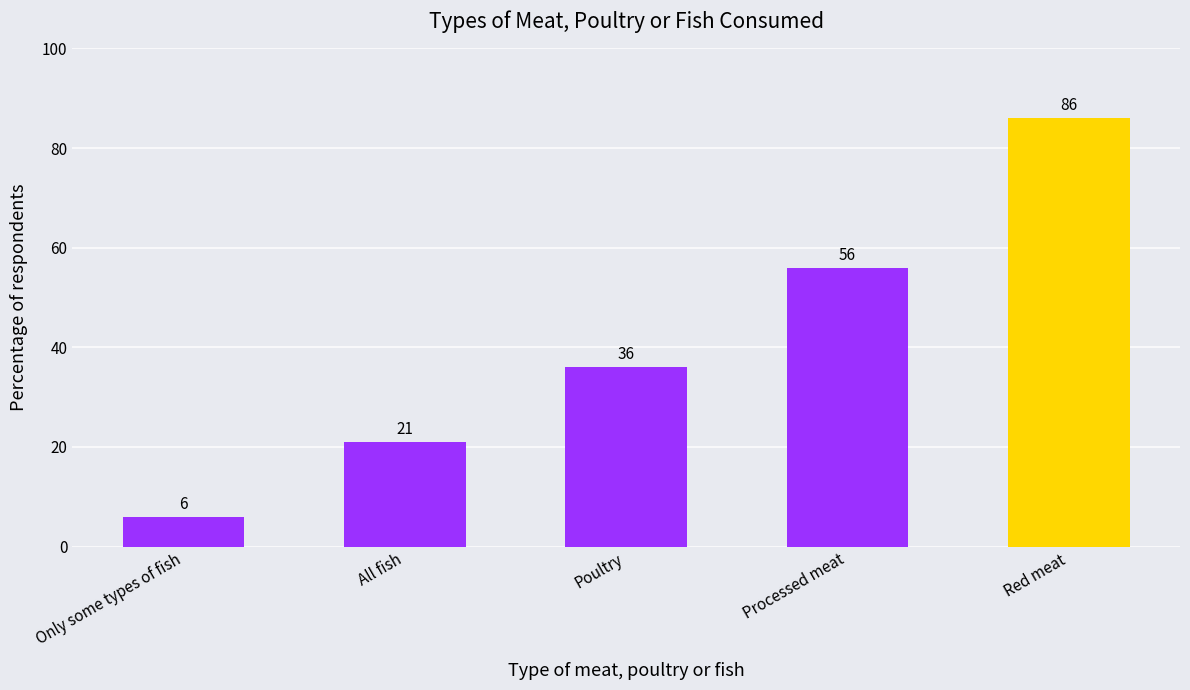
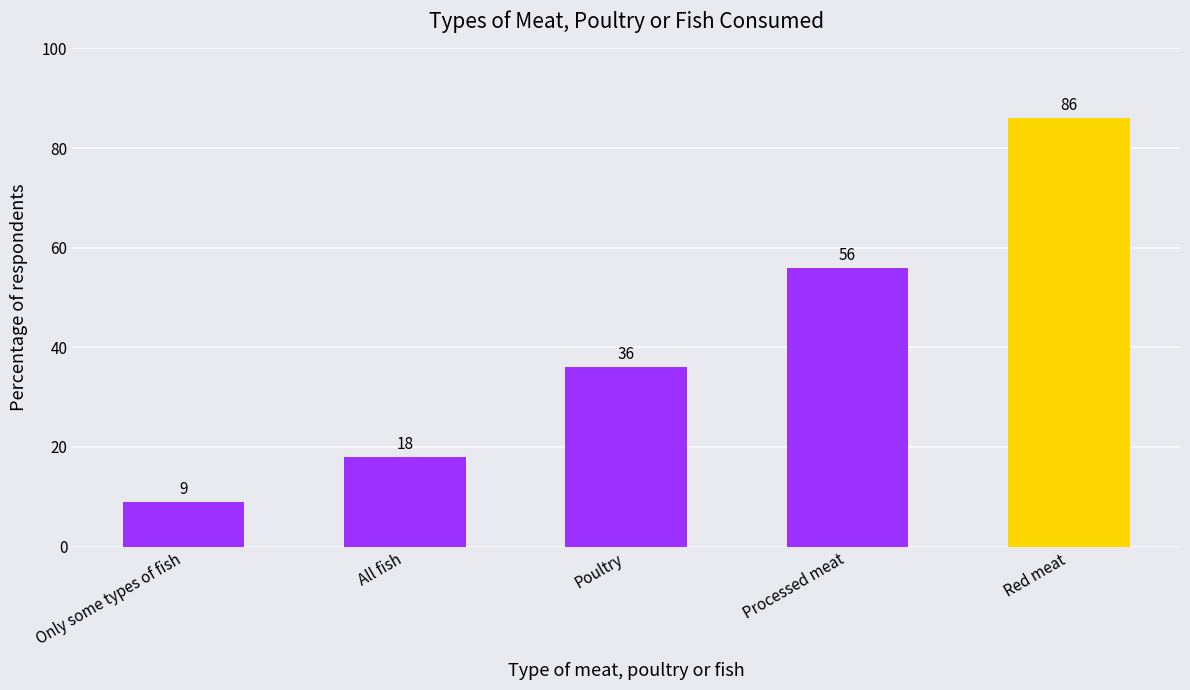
Only some types of fish: 6 -> 9
All fish: 21 -> 18
